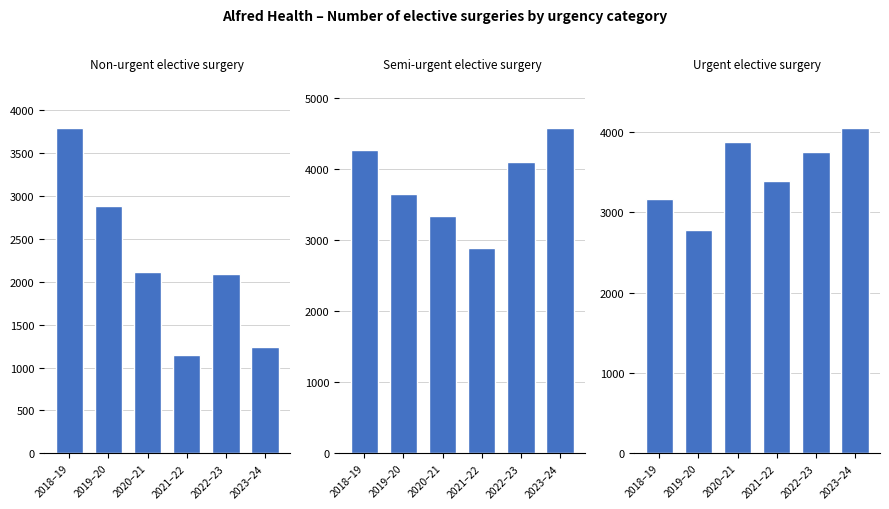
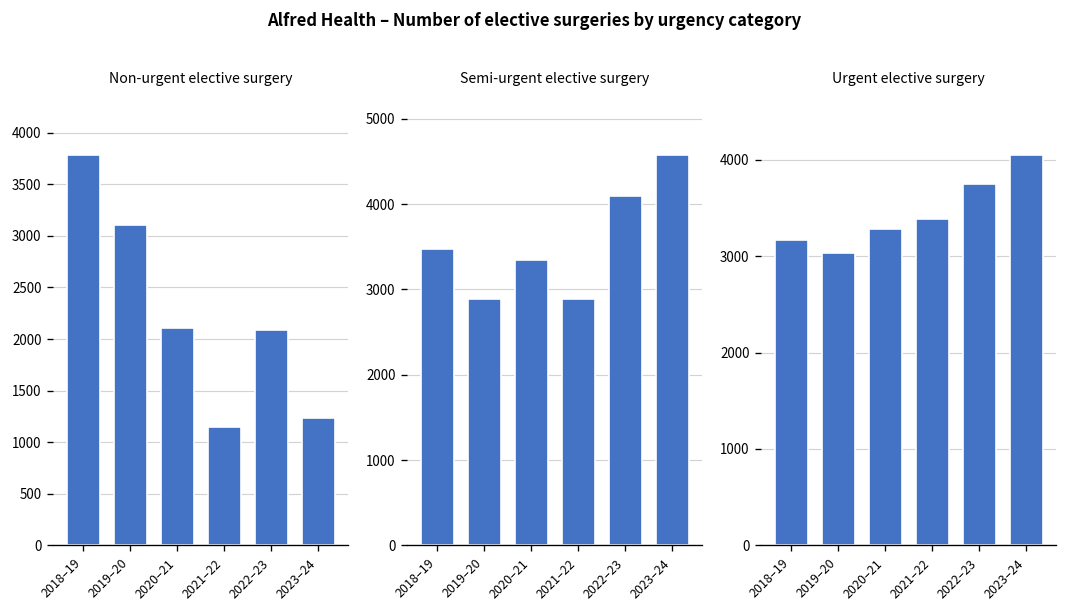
Non-urgent elective surgery, 2019–20: 2900 -> 3100
Semi-urgent elective surgery, 2018–19: 4300 -> 3500
Semi-urgent elective surgery, 2019–20: 3600 -> 2900
Urgent elective surgery, 2019–20: 2800 -> 3000
Urgent elective surgery, 2020–21: 3900 -> 3300
